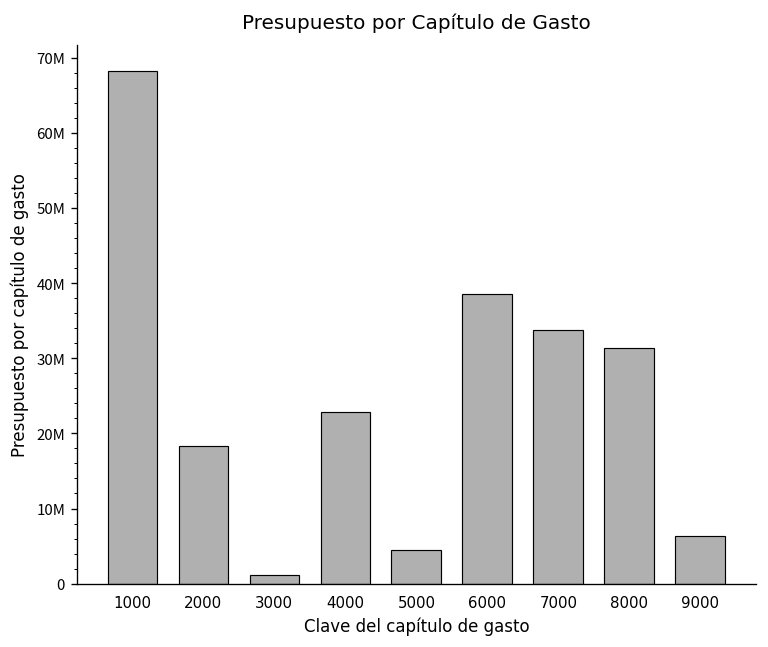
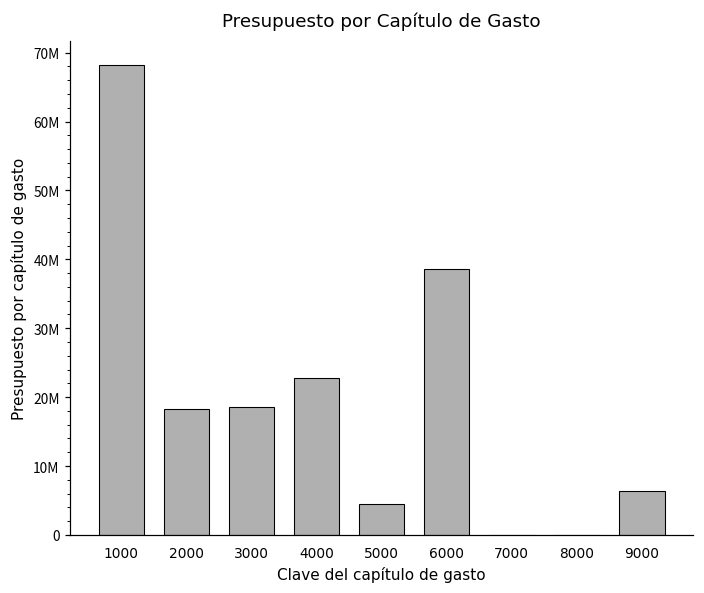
3000: 1000000 -> 19000000
7000: 34000000 -> 0
8000: 31000000 -> 0
